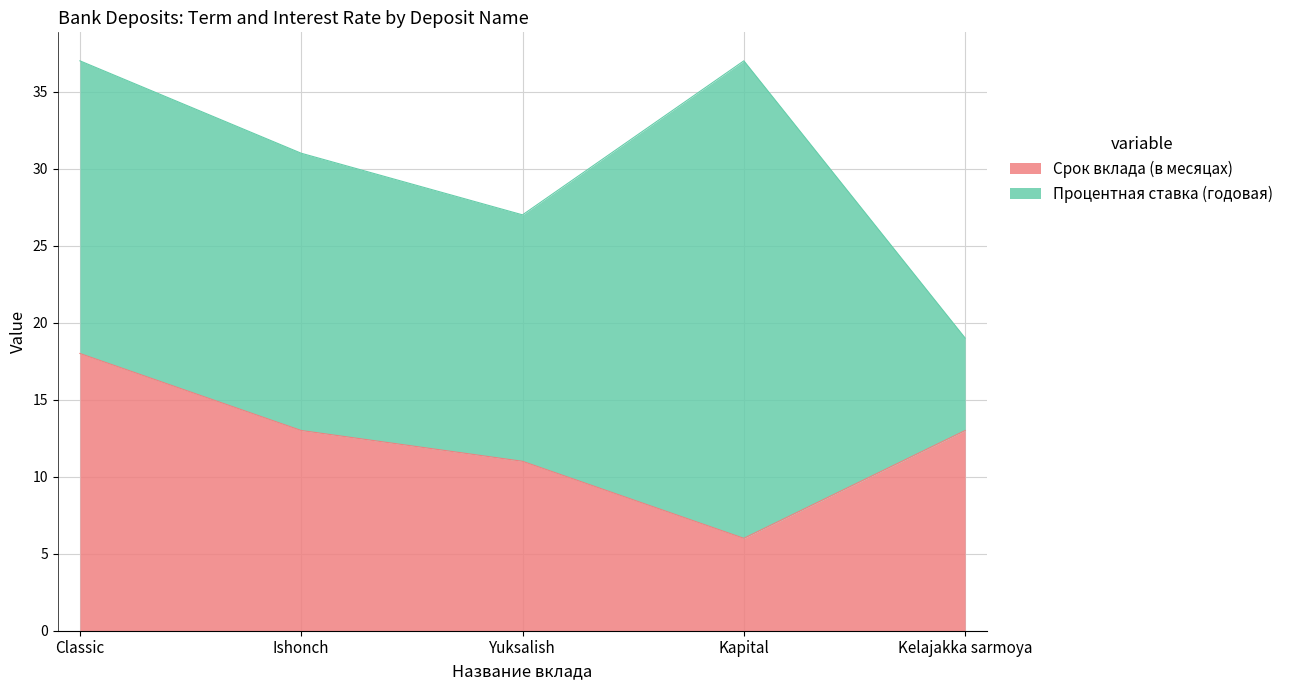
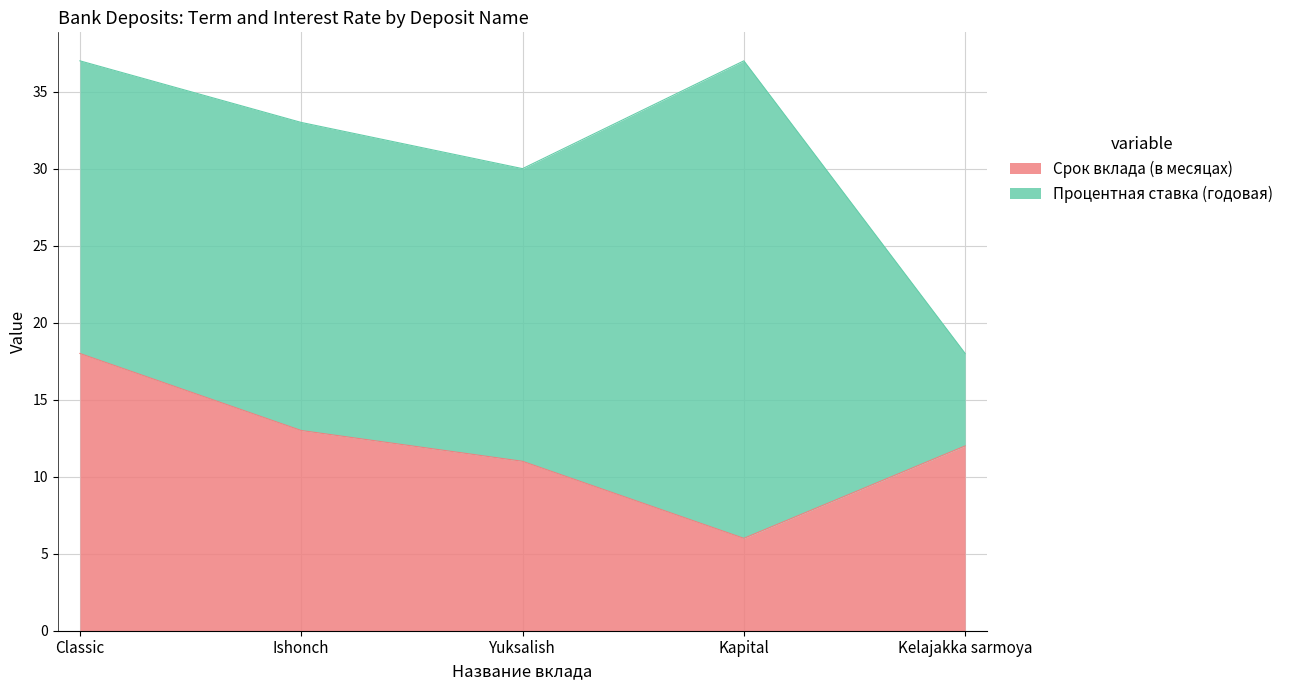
Процентная ставка (годовая), Ishonch: 18 -> 20
Процентная ставка (годовая), Yuksalish: 16 -> 19
Срок вклада (в месяцах), Kelajakka sarmoya: 13 -> 12
